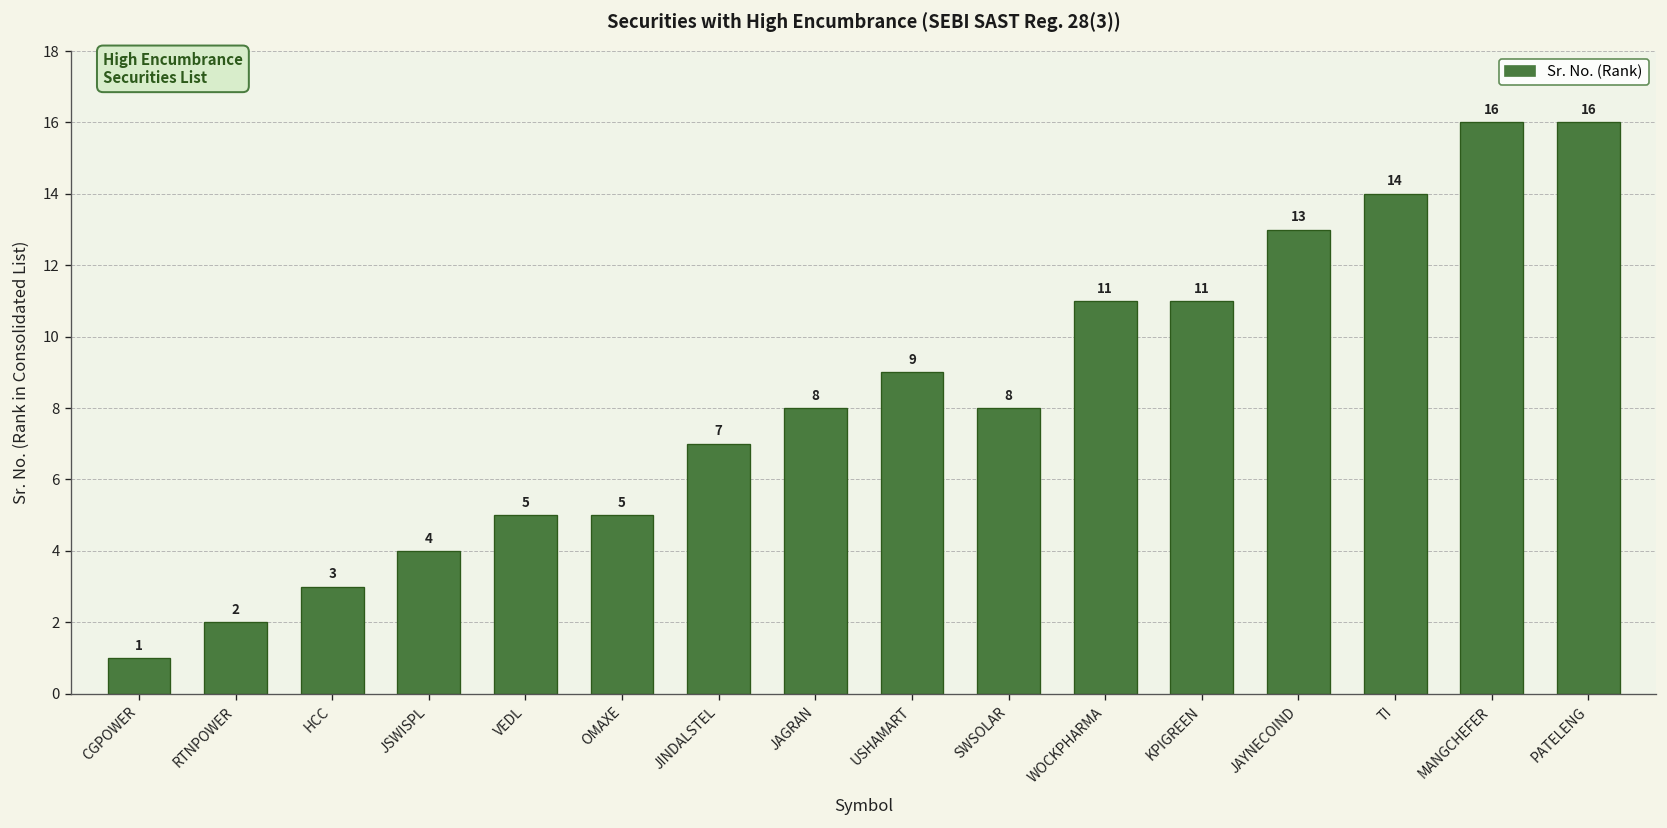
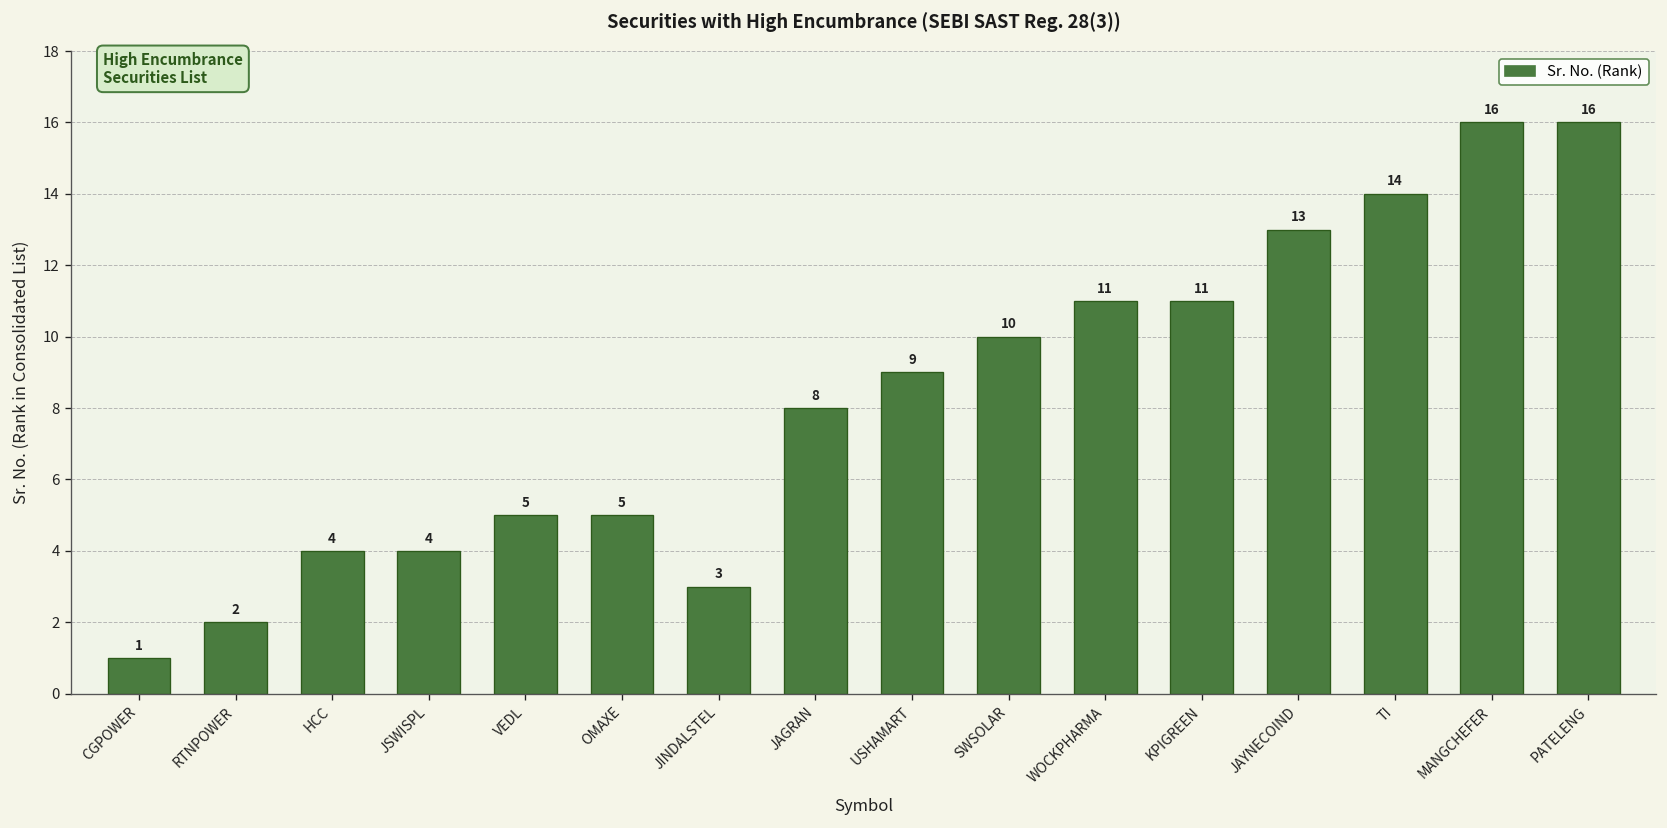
HCC: 3 -> 4
JINDALSTEL: 7 -> 3
SWSOLAR: 8 -> 10
